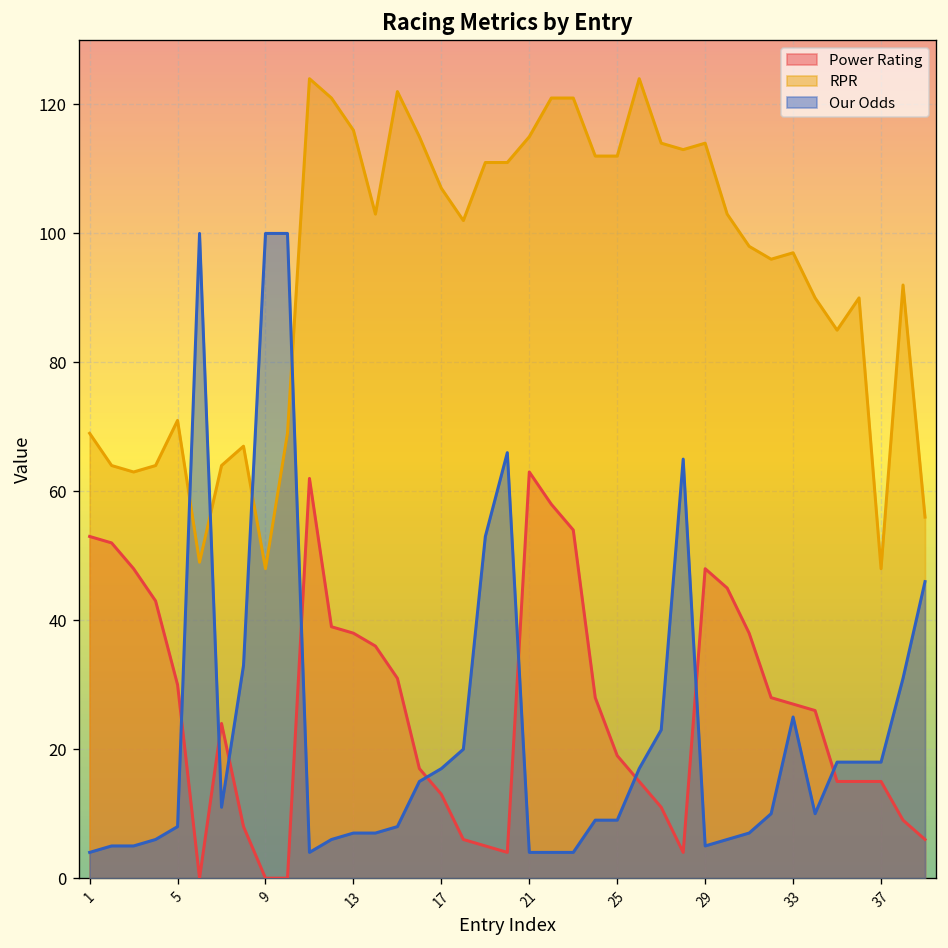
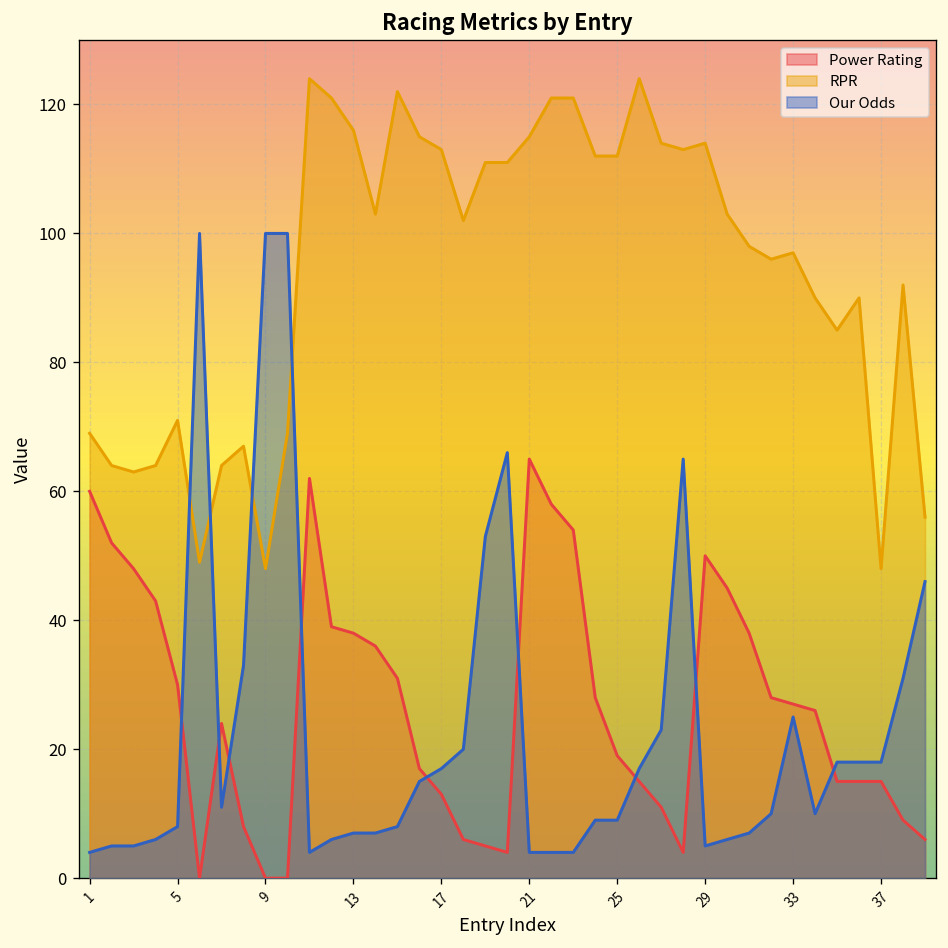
Power Rating, 1: 53 -> 60
RPR, 17: 107 -> 113
Power Rating, 21: 63 -> 65
Power Rating, 29: 48 -> 50
